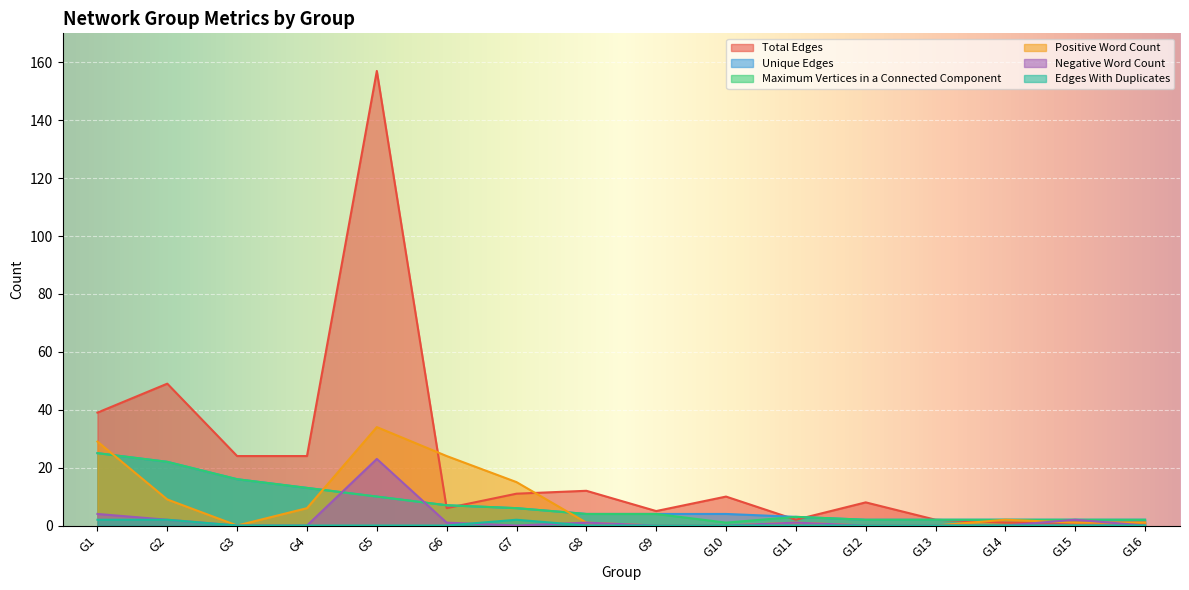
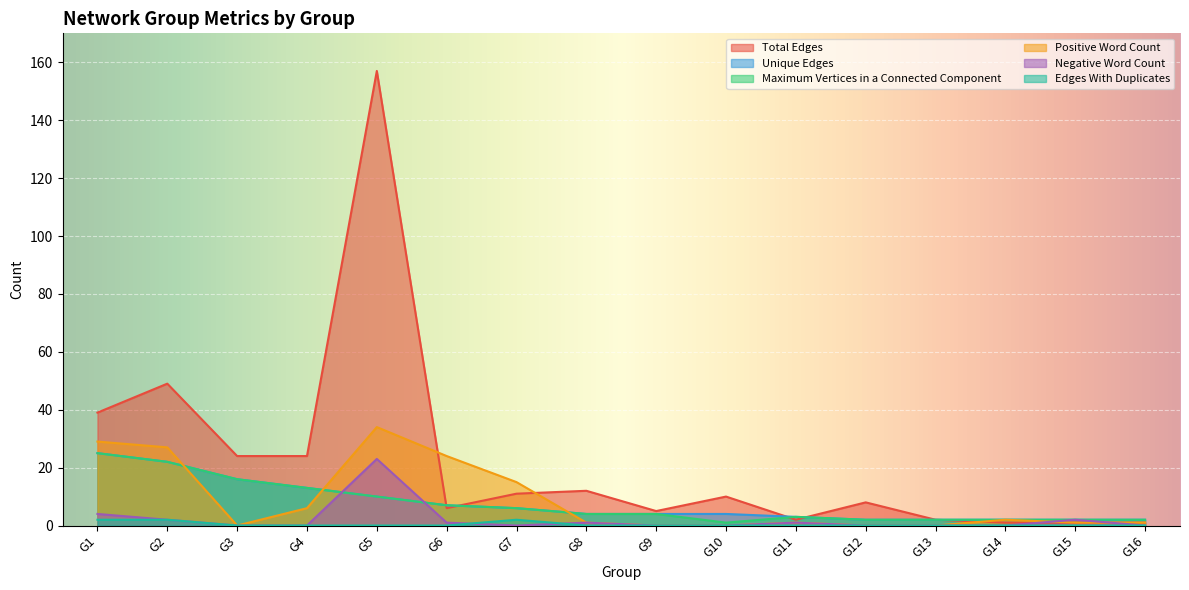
Positive Word Count, G2: 9 -> 27
